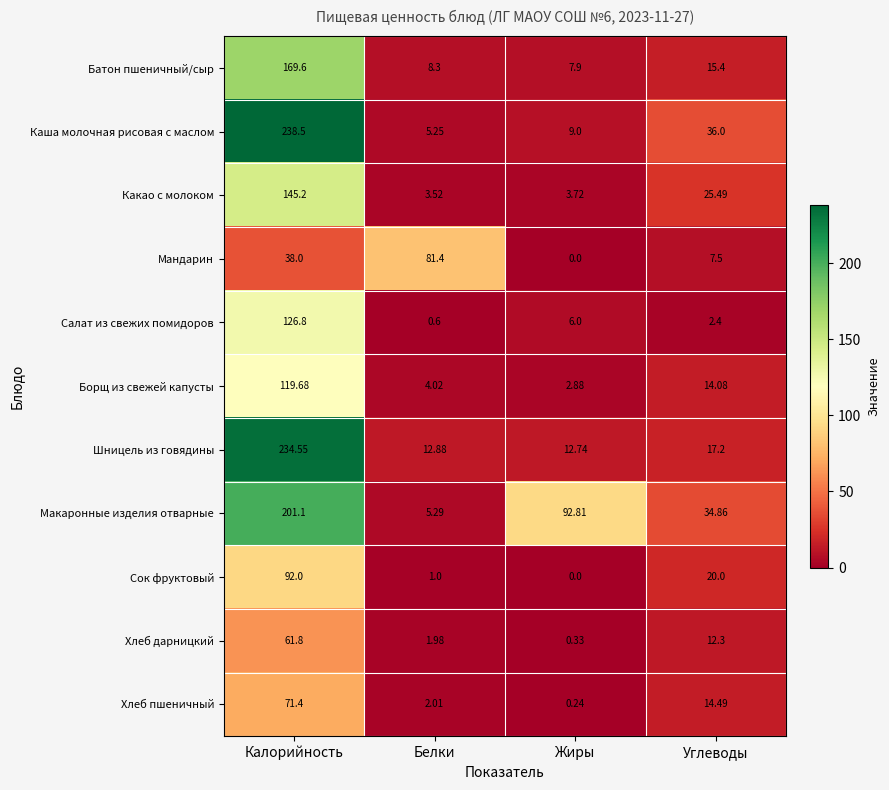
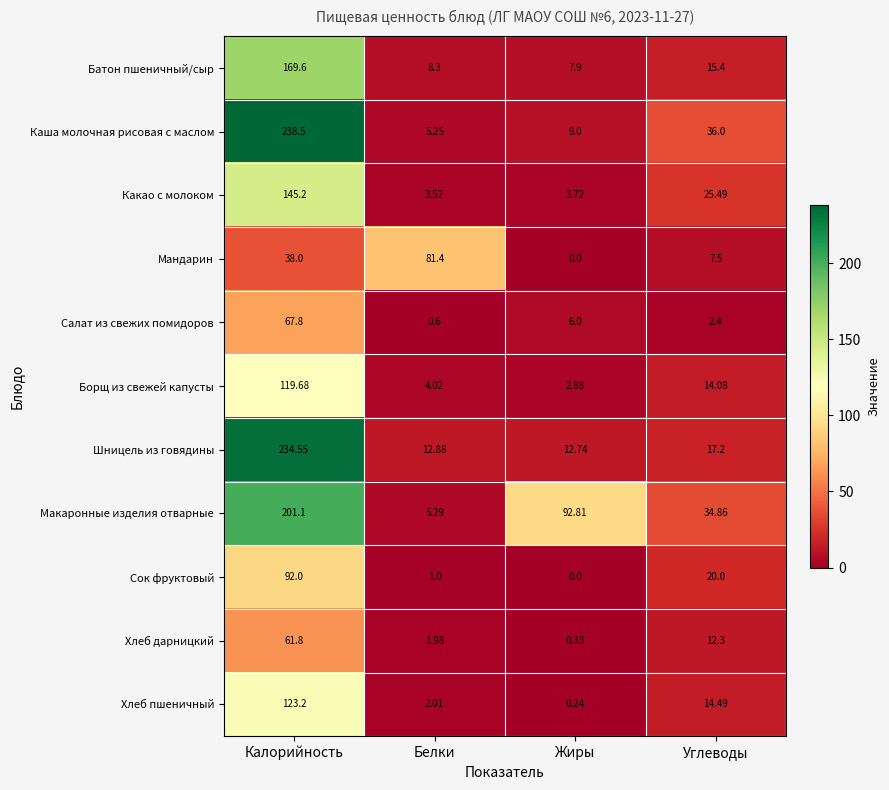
Салат из свежих помидоров, Калорийность: 126.8 -> 67.8
Хлеб пшеничный, Калорийность: 71.4 -> 123.2
